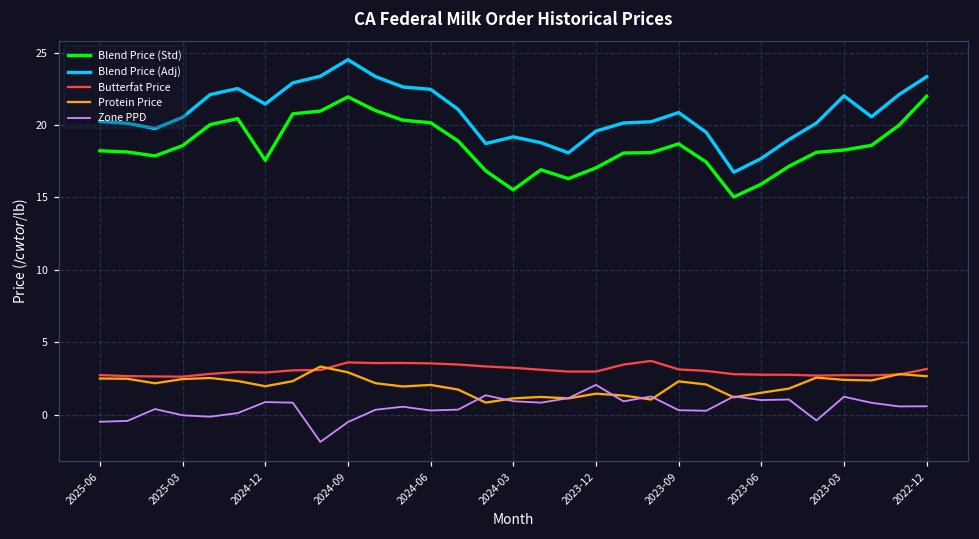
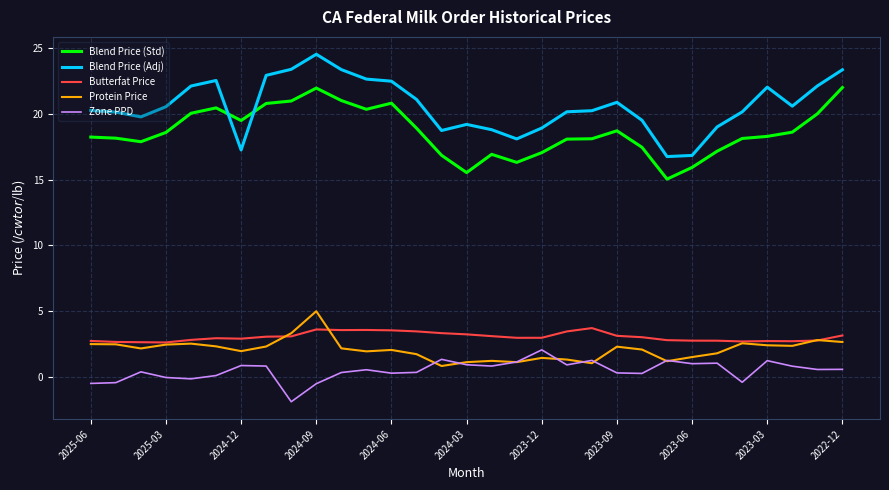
Blend Price (Std), 2024-12: 17.6 -> 19.5
Blend Price (Adj), 2024-12: 21.5 -> 17.2
Protein Price, 2024-09: 2.9 -> 5.0
Blend Price (Std), 2024-06: 20.2 -> 20.8
Blend Price (Adj), 2023-12: 19.6 -> 18.9
Blend Price (Adj), 2023-06: 17.7 -> 16.8
